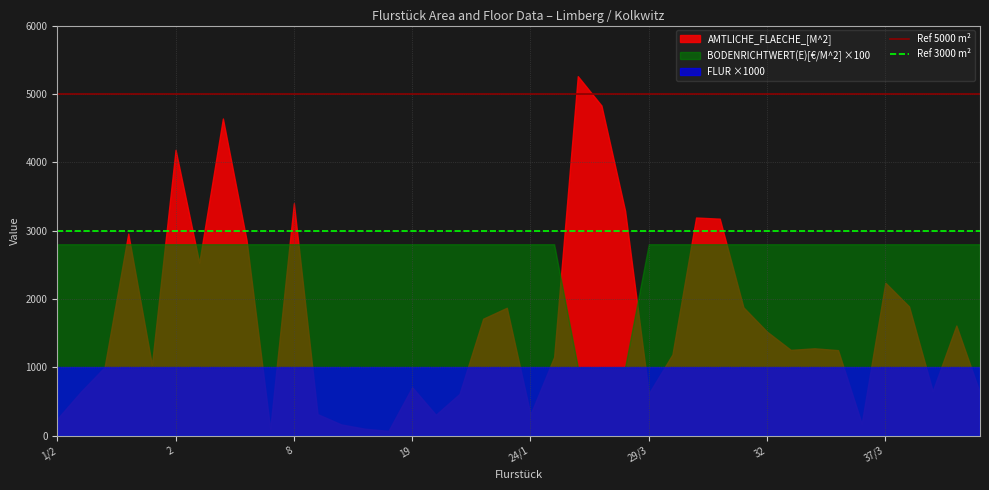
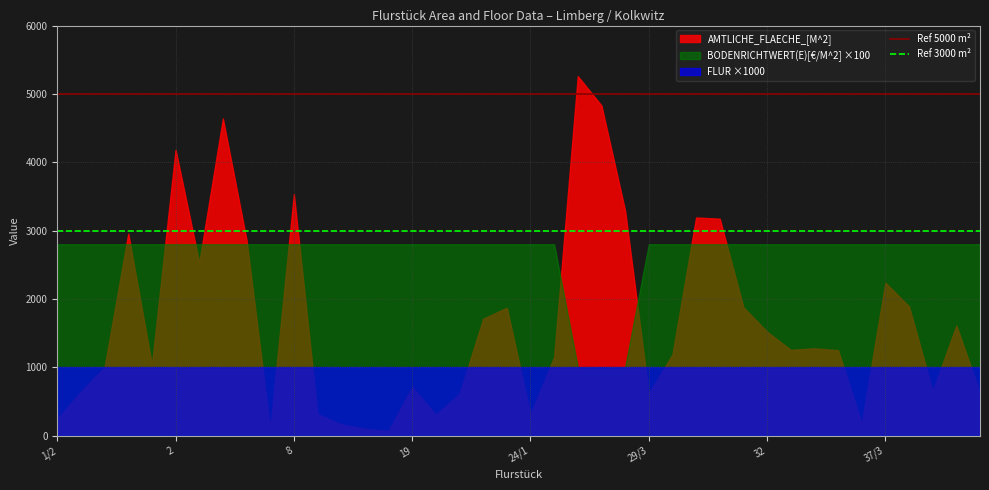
AMTLICHE_FLAECHE_[M^2], 8: 3400 -> 3500
